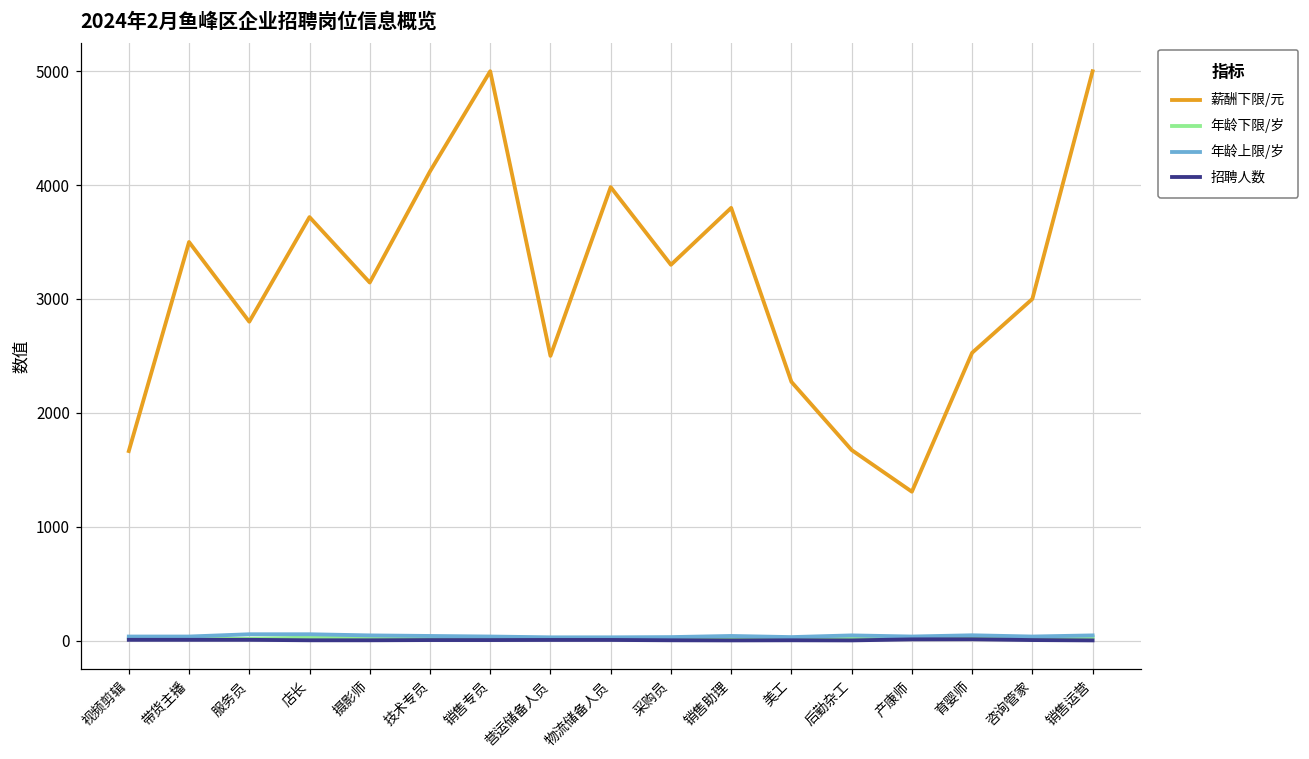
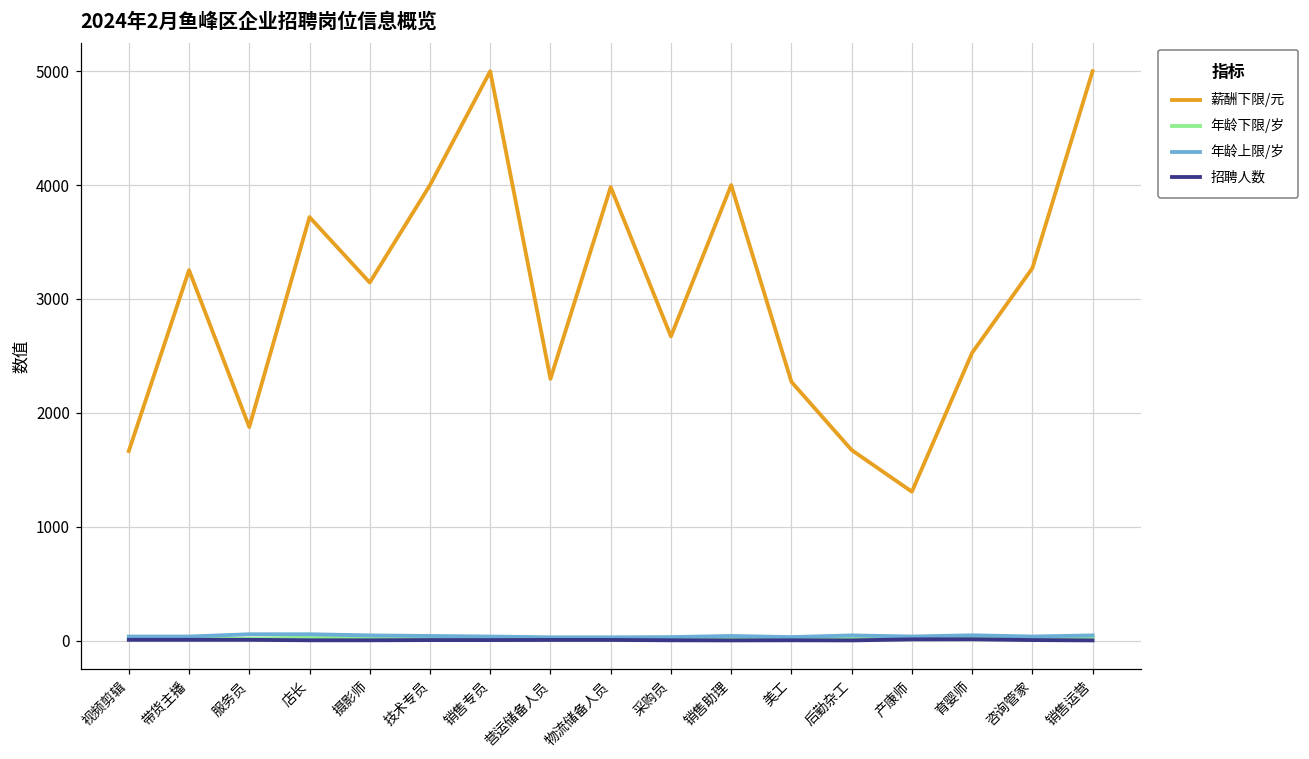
薪酬下限/元, 带货主播: 3500 -> 3250
薪酬下限/元, 服务员: 2800 -> 1880
薪酬下限/元, 技术专员: 4120 -> 4000
薪酬下限/元, 营运储备人员: 2500 -> 2300
薪酬下限/元, 采购员: 3300 -> 2670
薪酬下限/元, 销售助理: 3800 -> 4000
薪酬下限/元, 咨询管家: 3000 -> 3270
